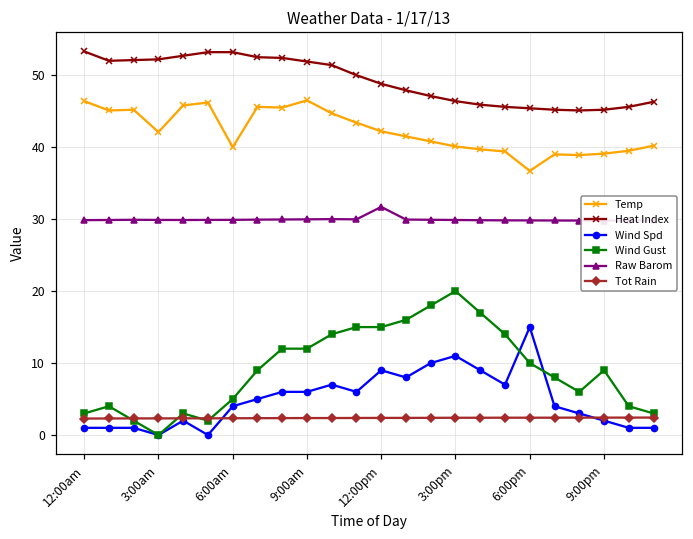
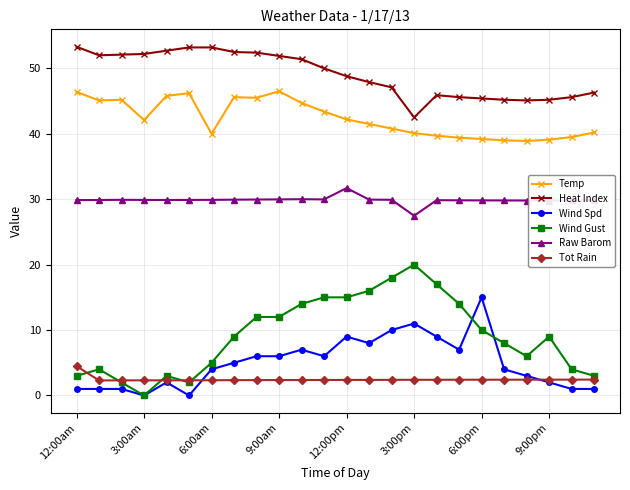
Tot Rain, 12:00am: 2 -> 4
Heat Index, 3:00pm: 46 -> 43
Raw Barom, 3:00pm: 30 -> 27
Temp, 6:00pm: 37 -> 39
